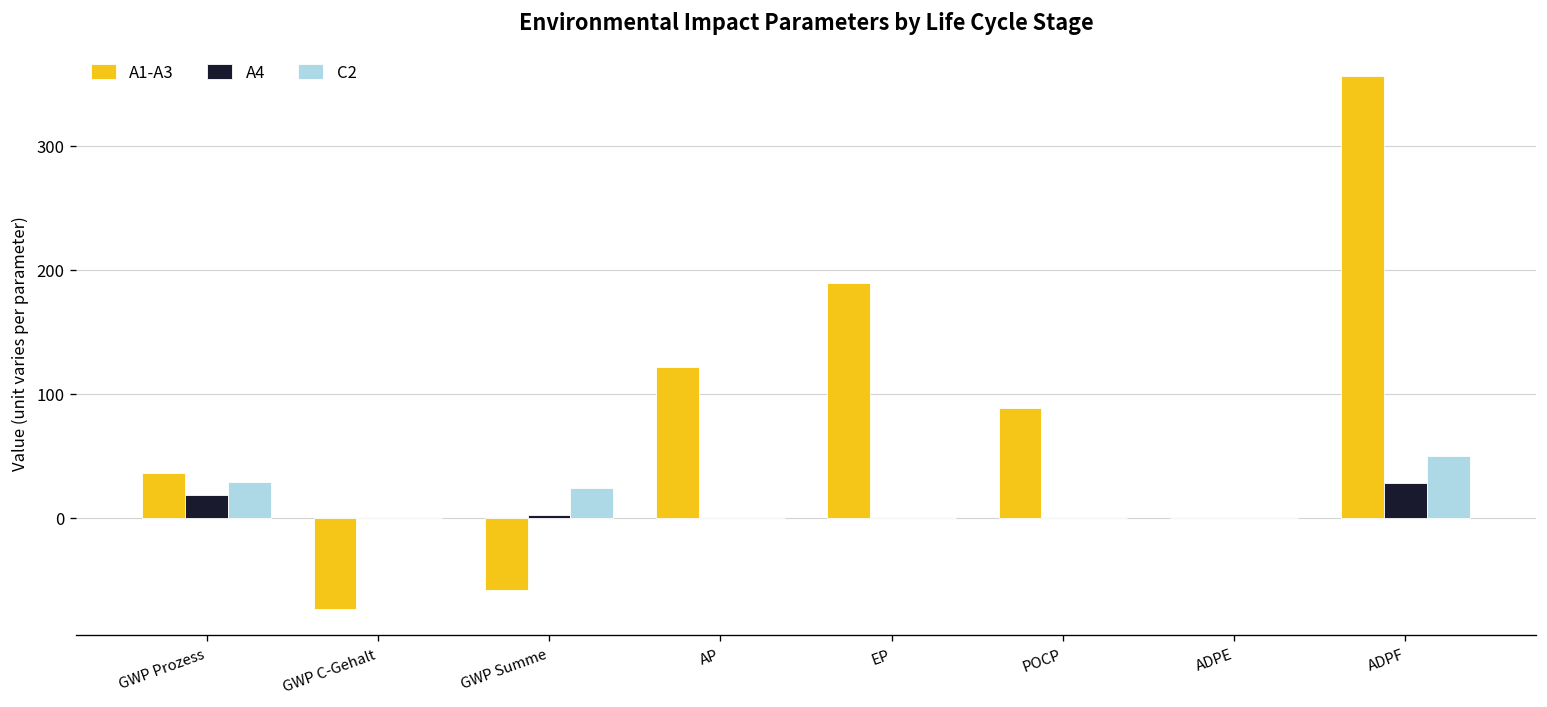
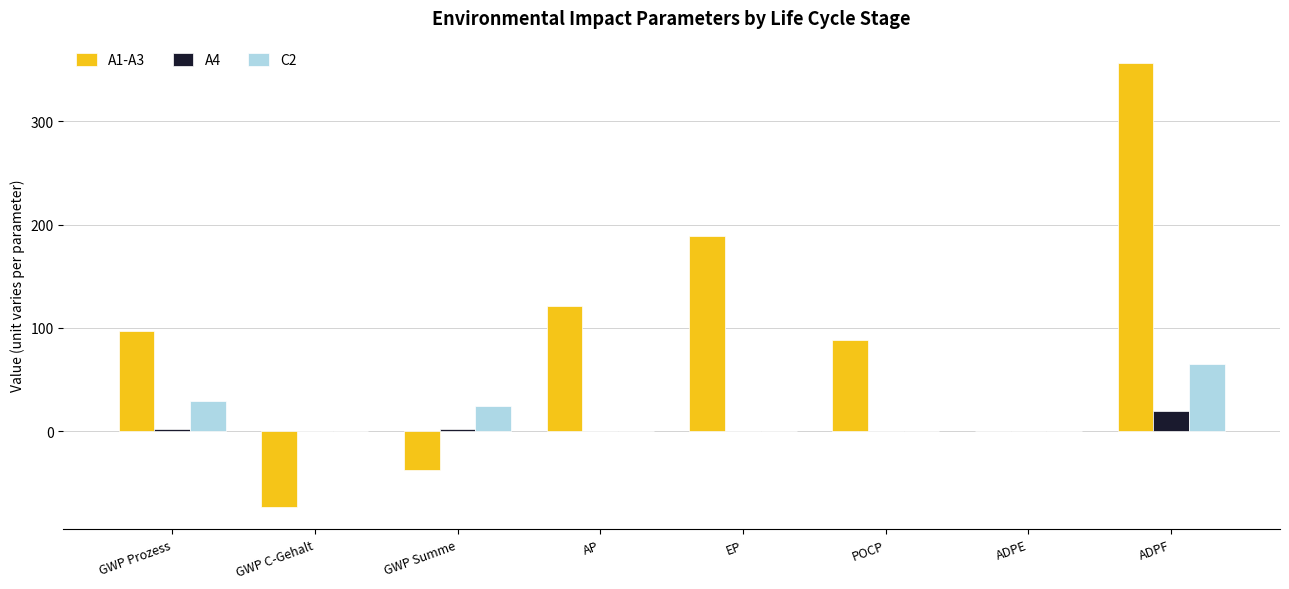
A1-A3, GWP Prozess: 36 -> 97
A4, GWP Prozess: 18 -> 2
A1-A3, GWP Summe: -58 -> -37
A4, ADPF: 28 -> 20
C2, ADPF: 50 -> 65
